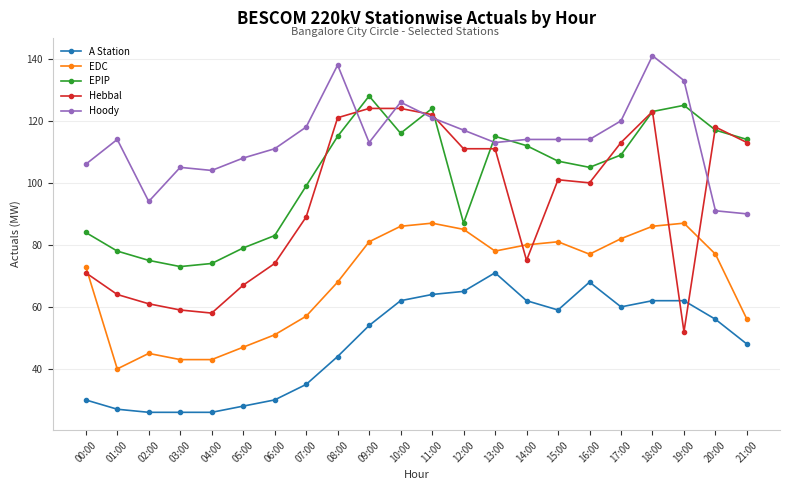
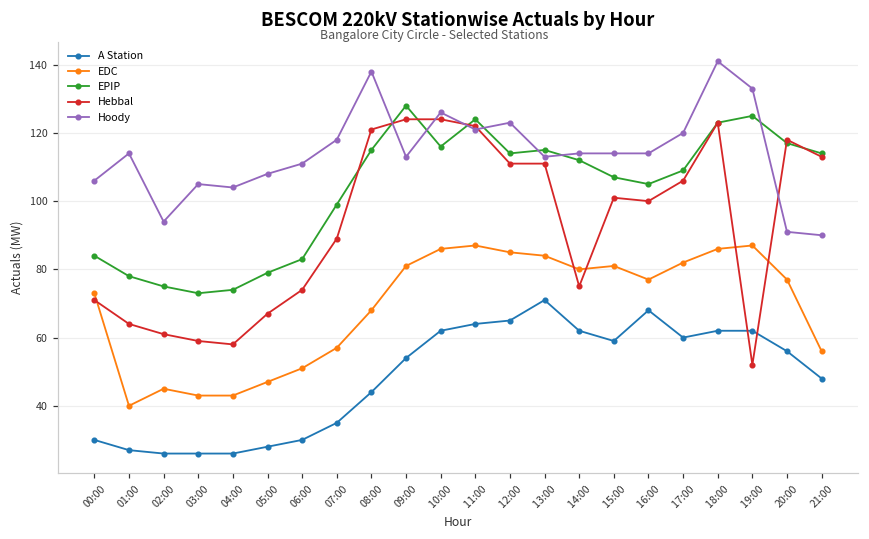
EPIP, 12:00: 87 -> 114
Hoody, 12:00: 117 -> 123
EDC, 13:00: 78 -> 84
Hebbal, 17:00: 113 -> 106
